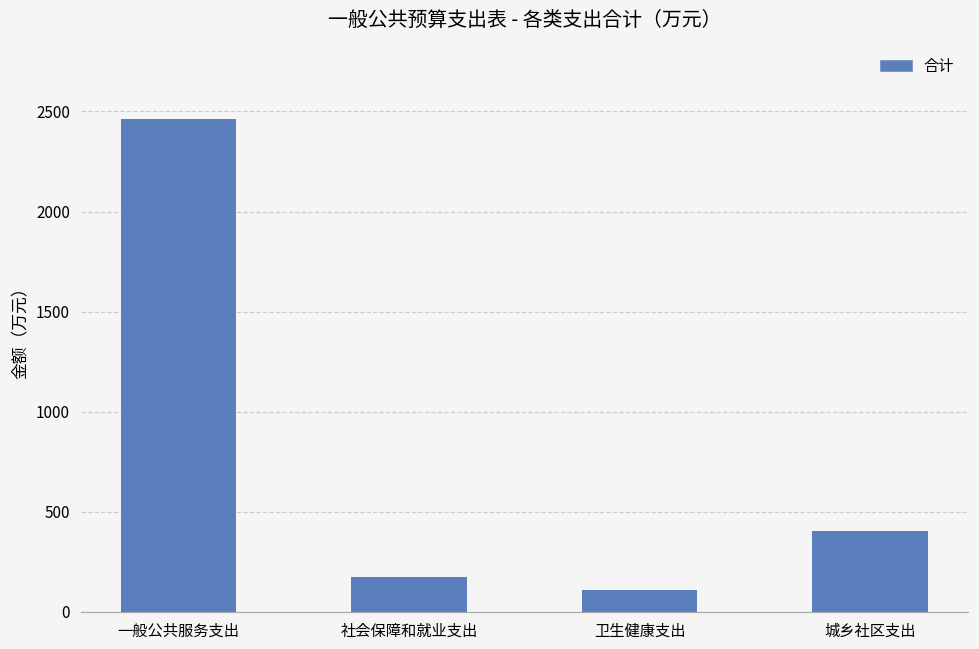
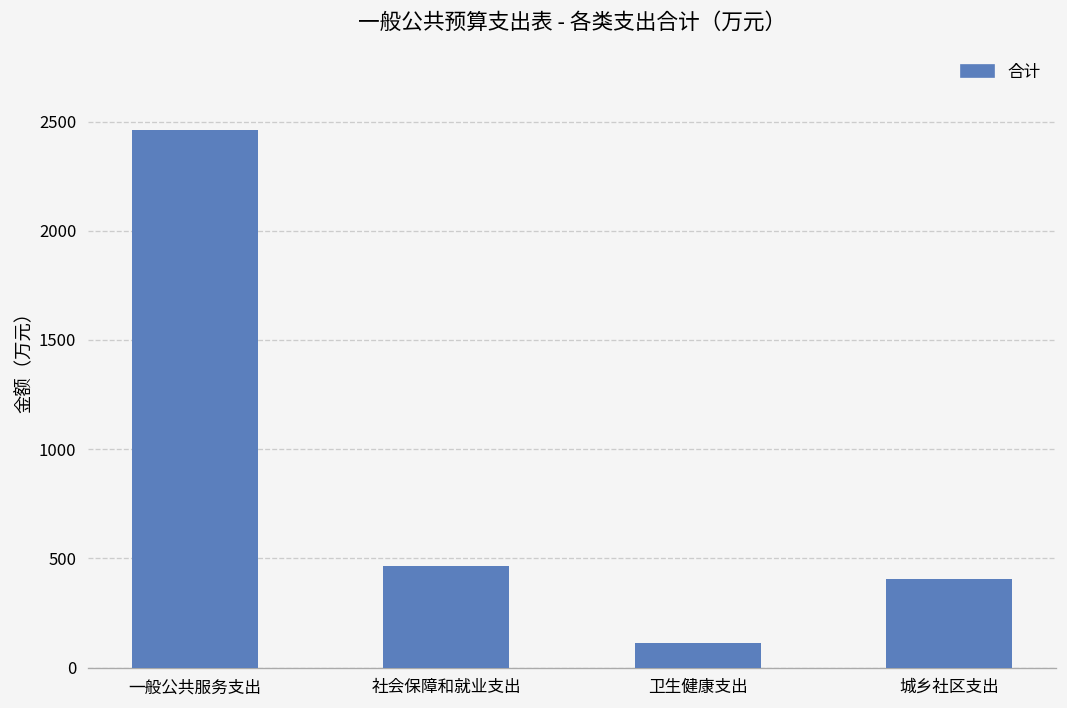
社会保障和就业支出: 180 -> 460
